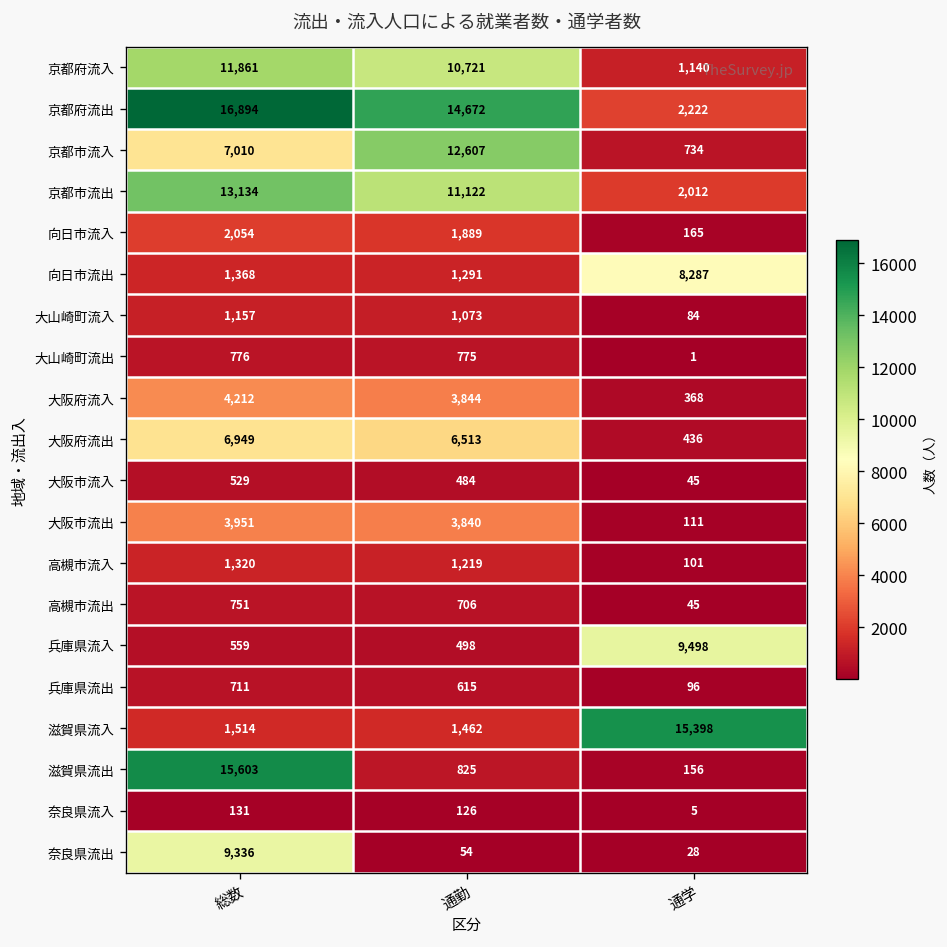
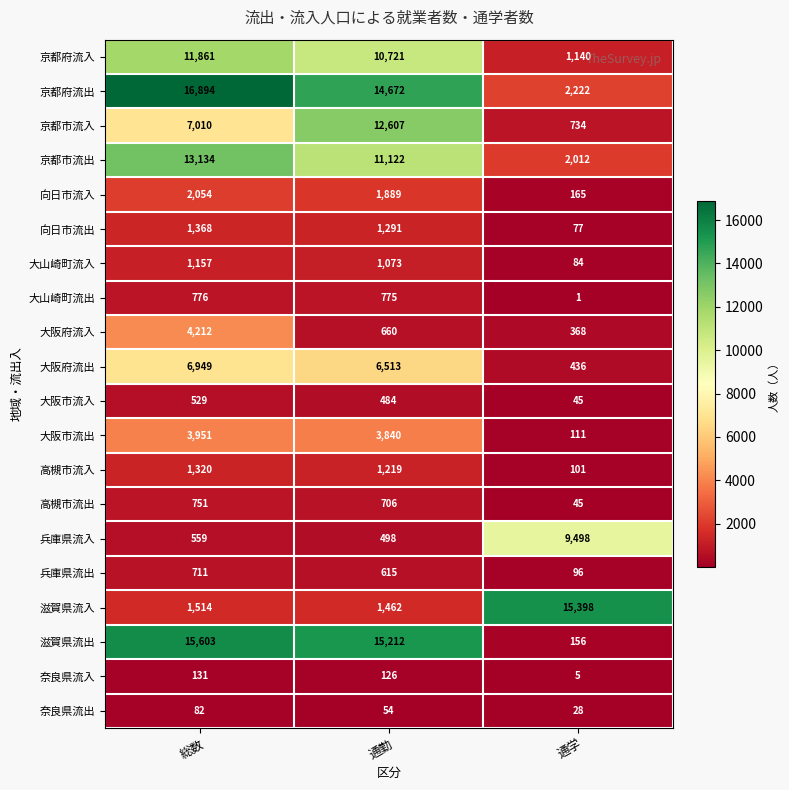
向日市流出, 通学: 8,287 -> 77
大阪府流入, 通勤: 3,844 -> 660
滋賀県流出, 通勤: 825 -> 15,212
奈良県流出, 総数: 9,336 -> 82
